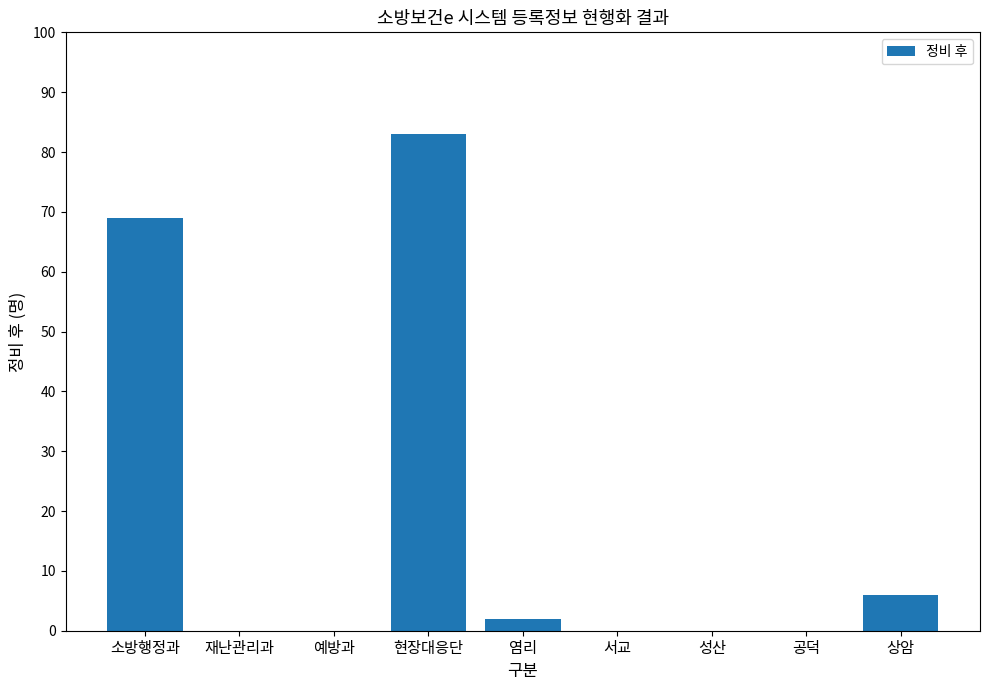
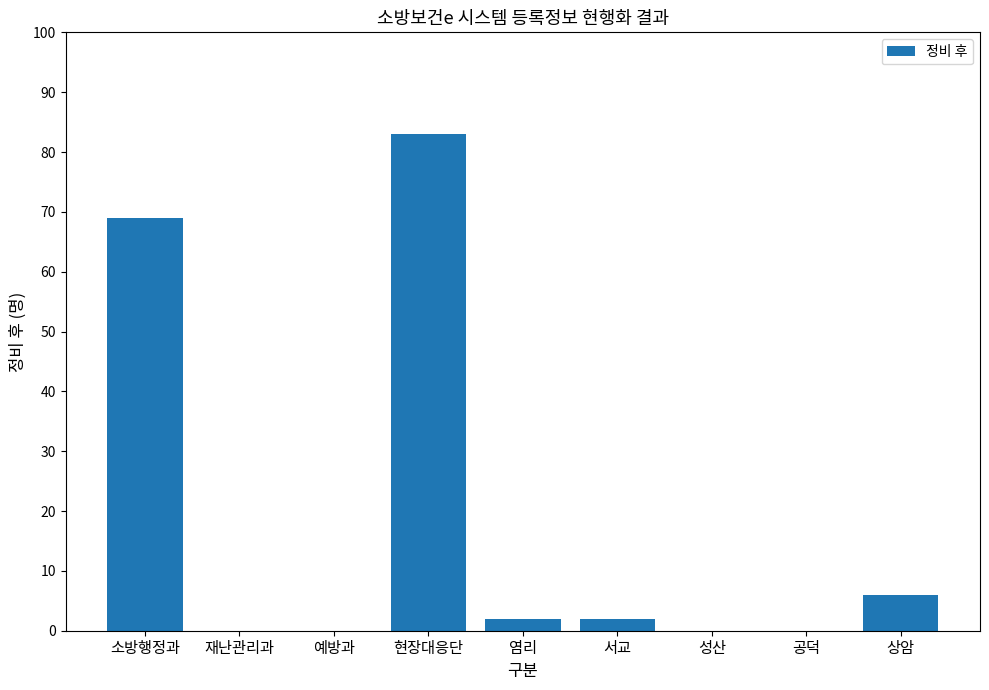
서교: 0 -> 2
